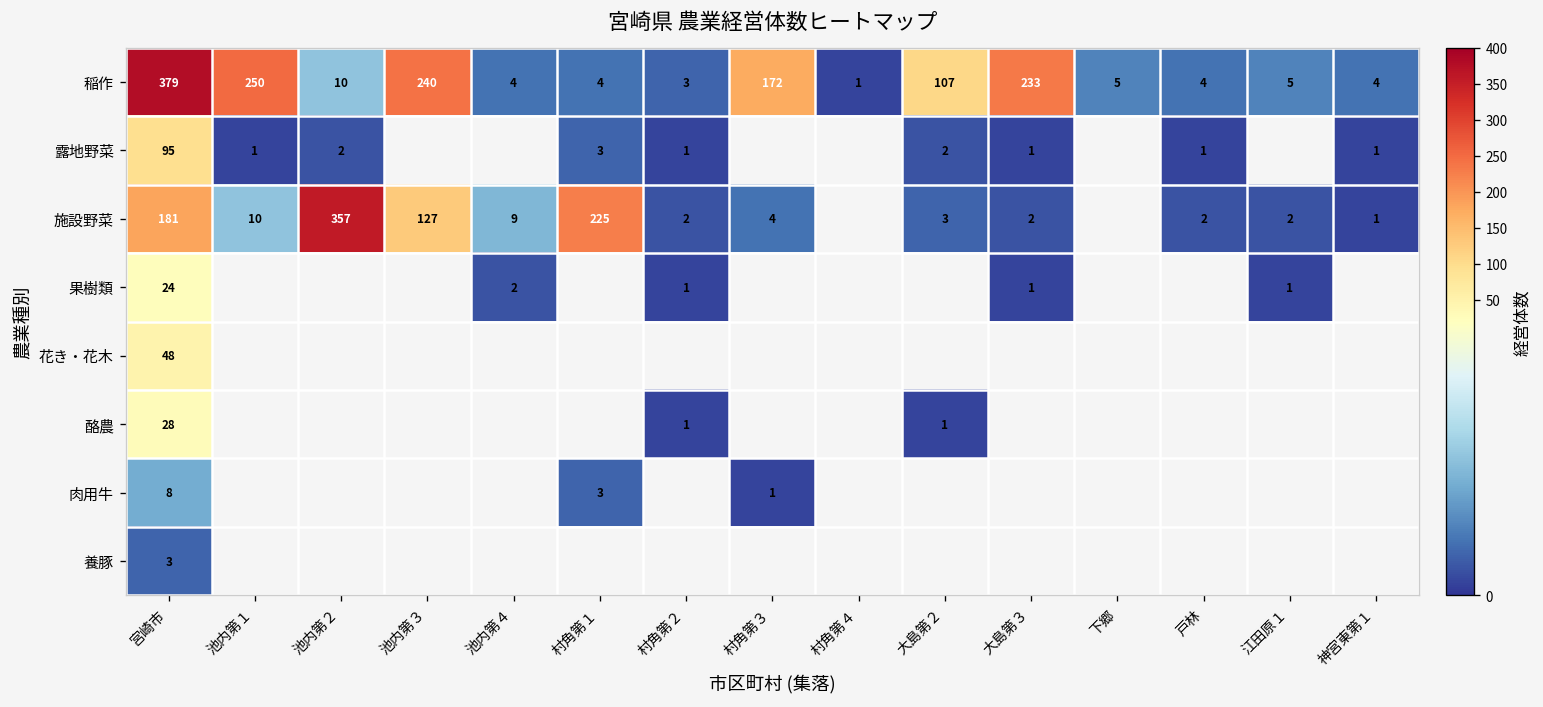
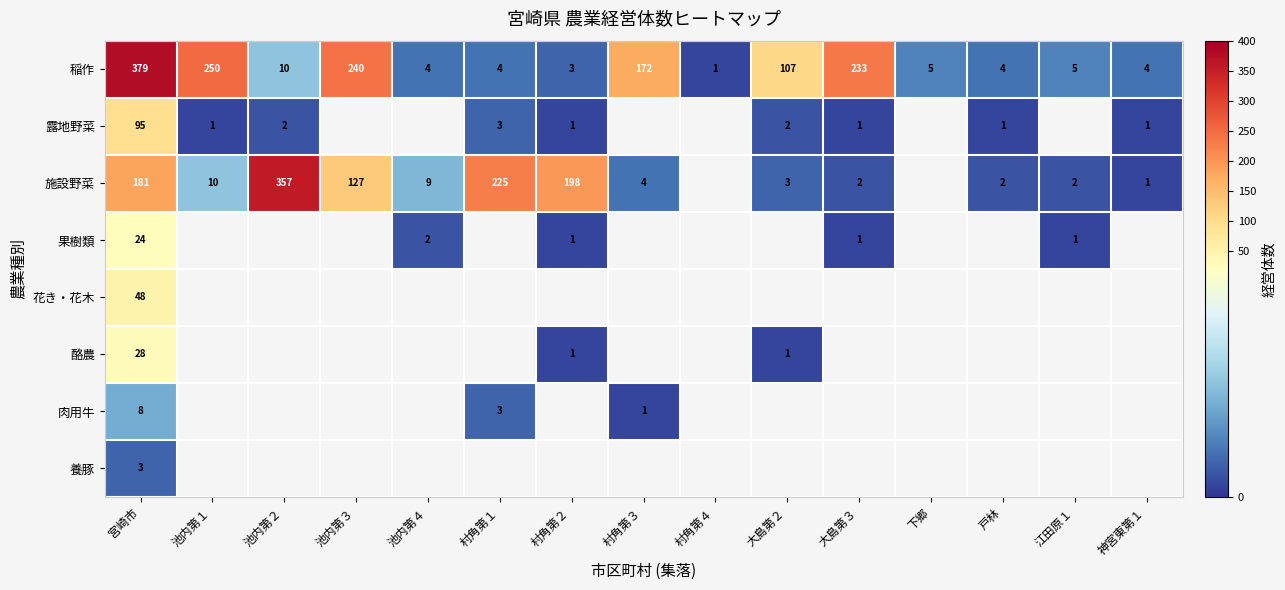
施設野菜, 村角第２: 2 -> 198
